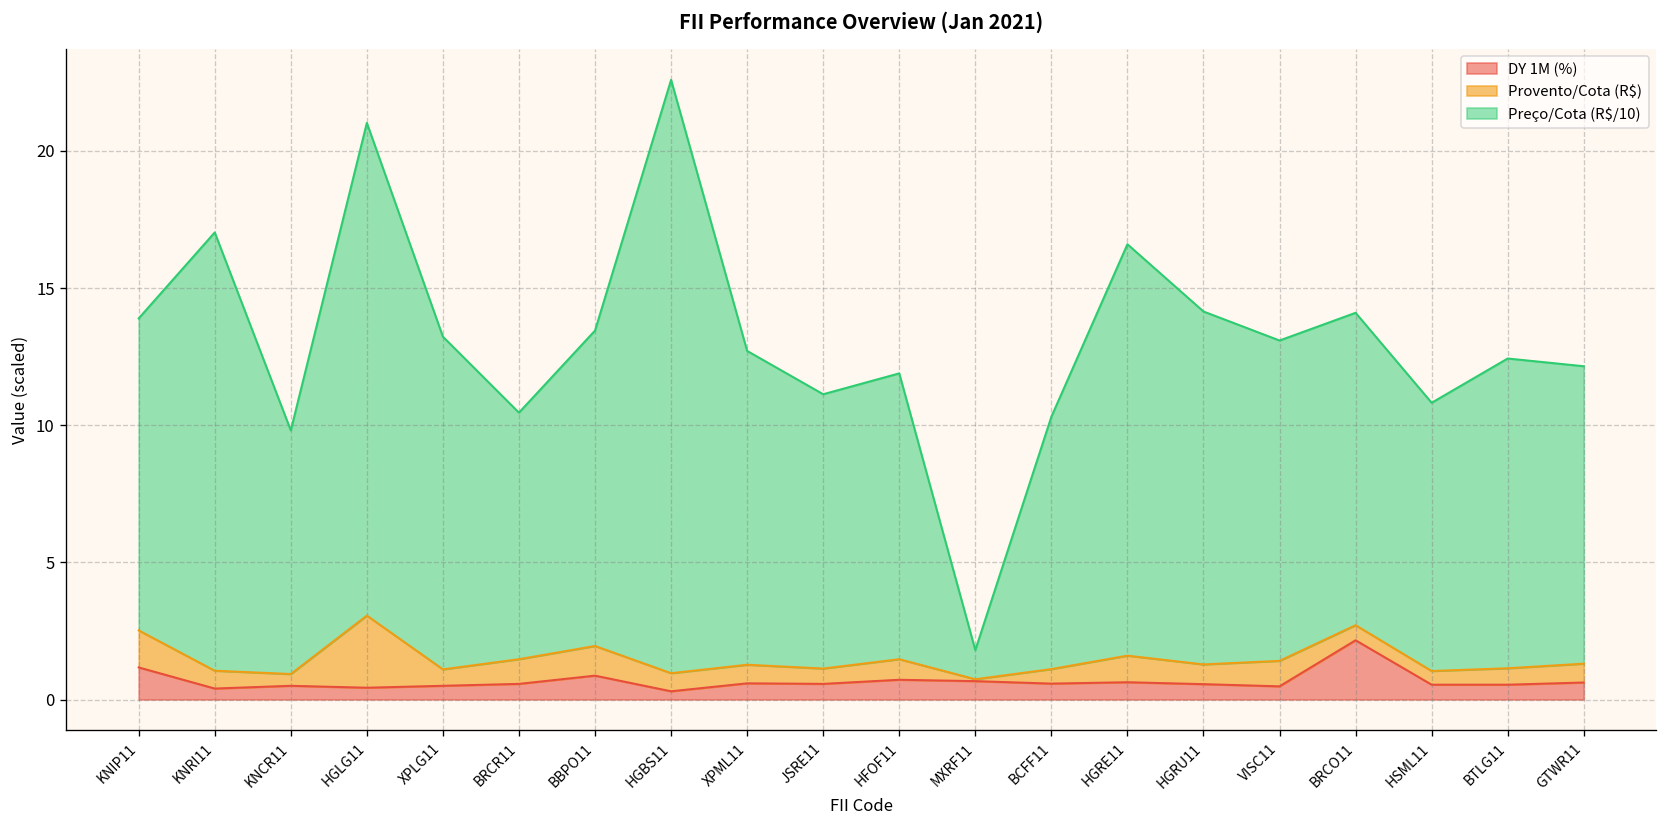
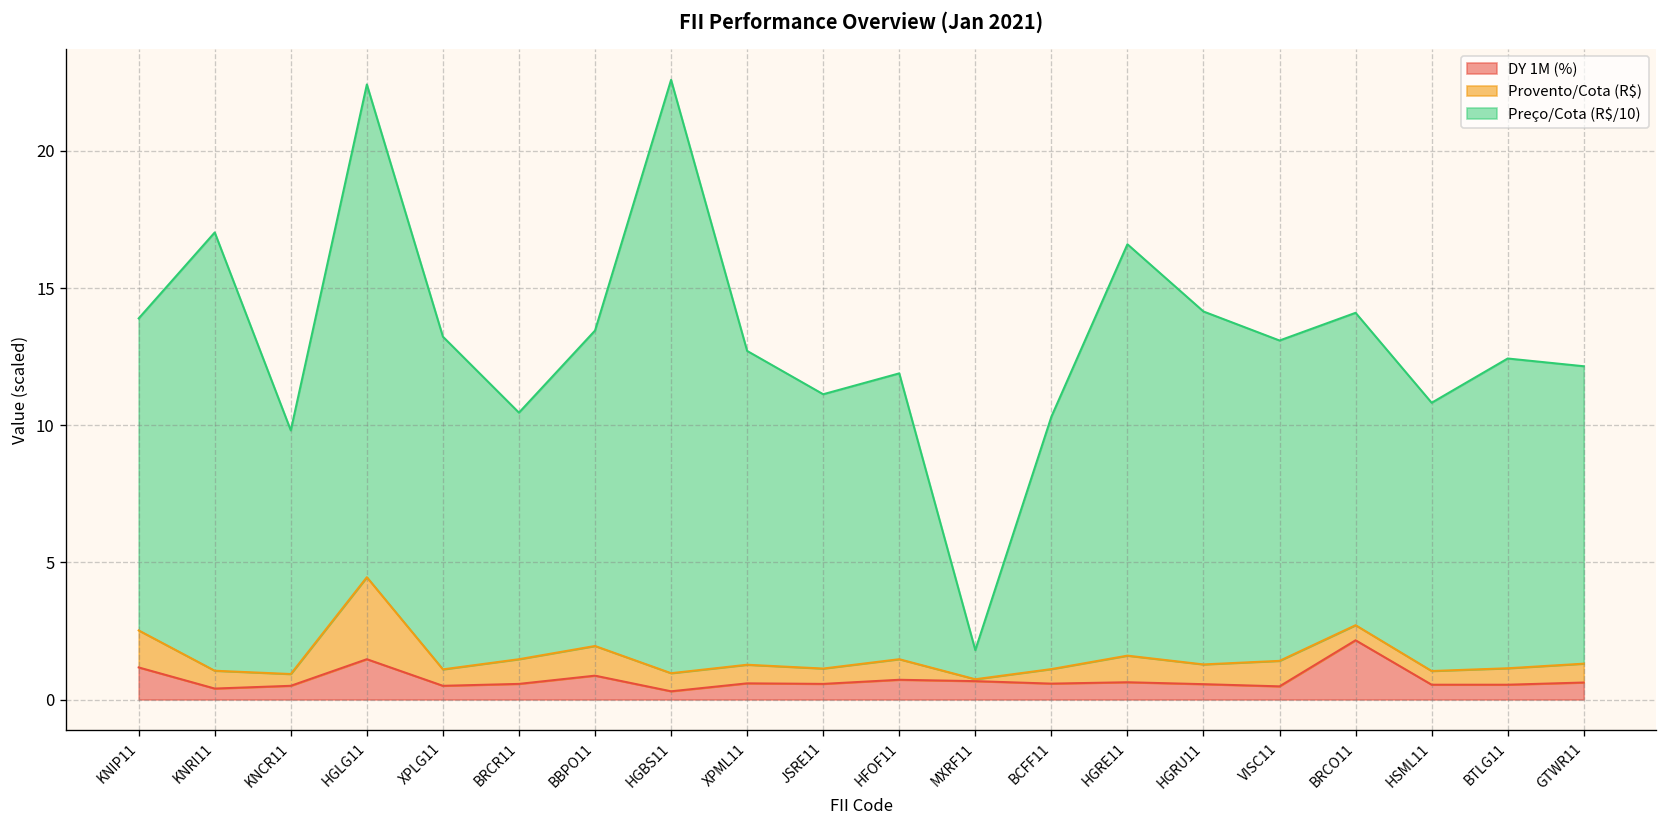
DY 1M (%), HGLG11: 0.4 -> 1.5
Provento/Cota (R$), HGLG11: 2.6 -> 3.0
